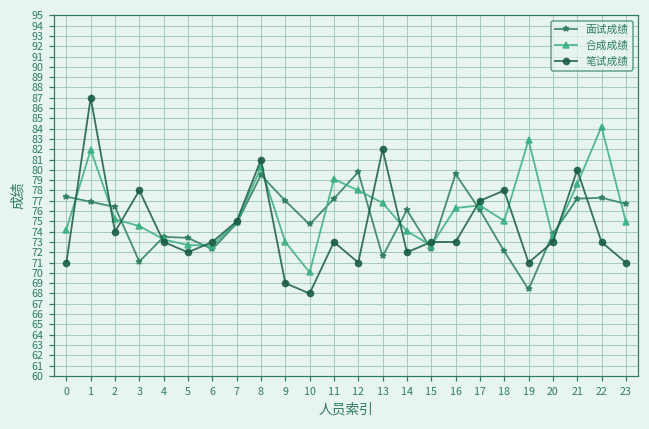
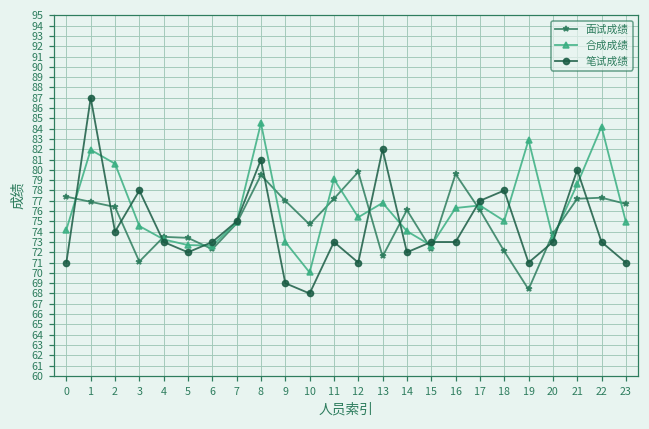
合成成绩, 2: 75 -> 81
合成成绩, 8: 80 -> 85
合成成绩, 12: 78 -> 75
